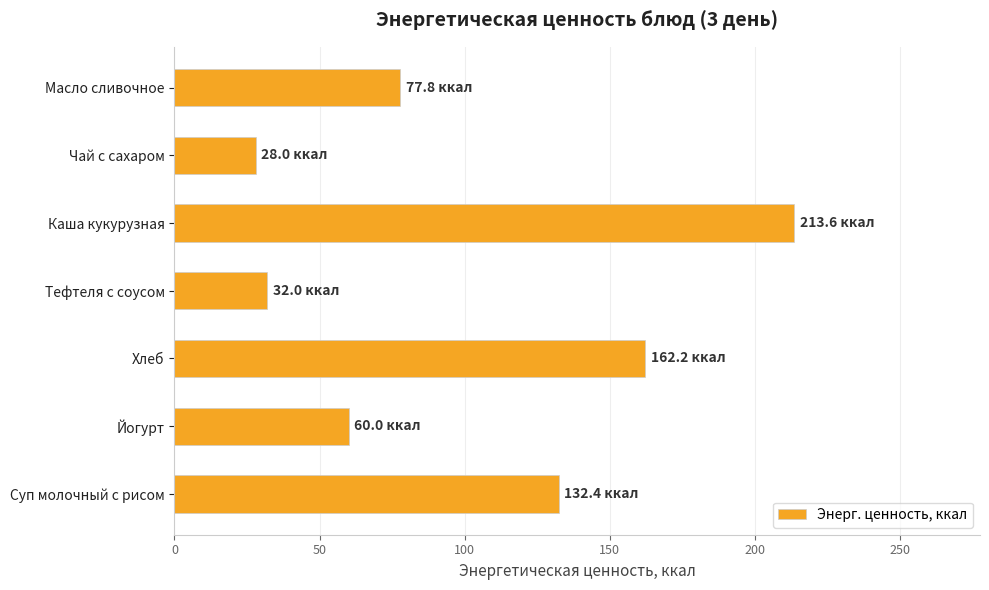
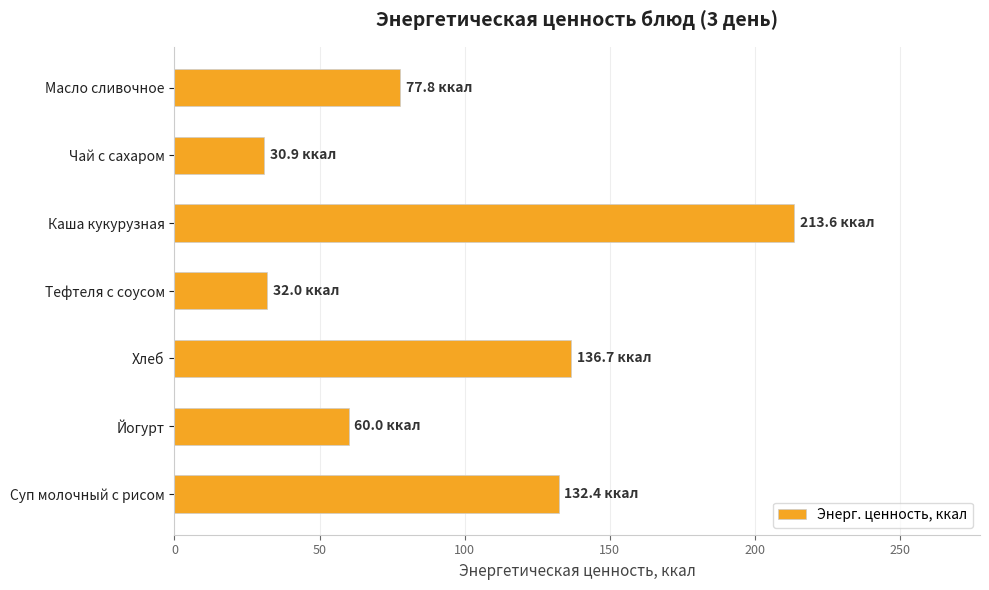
Чай с сахаром: 28.0 -> 30.9
Хлеб: 162.2 -> 136.7
